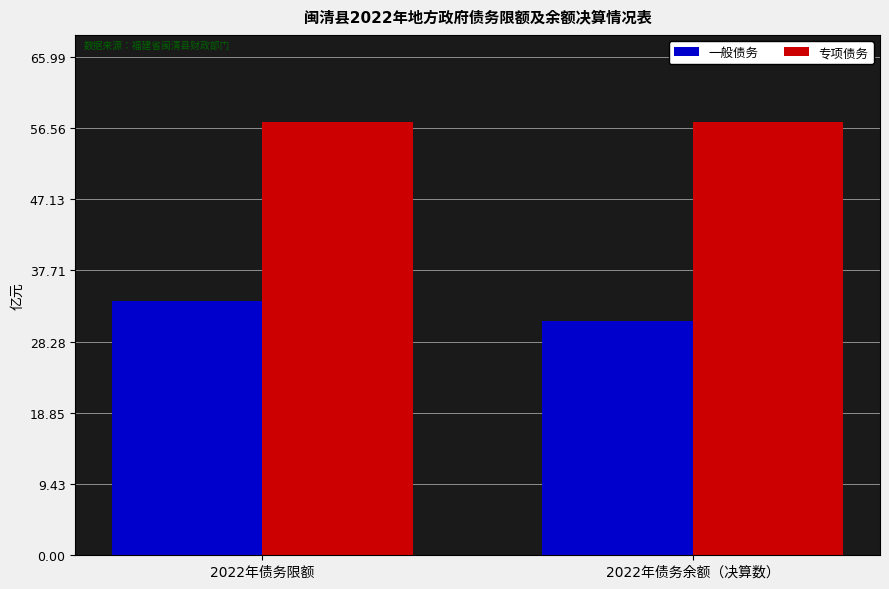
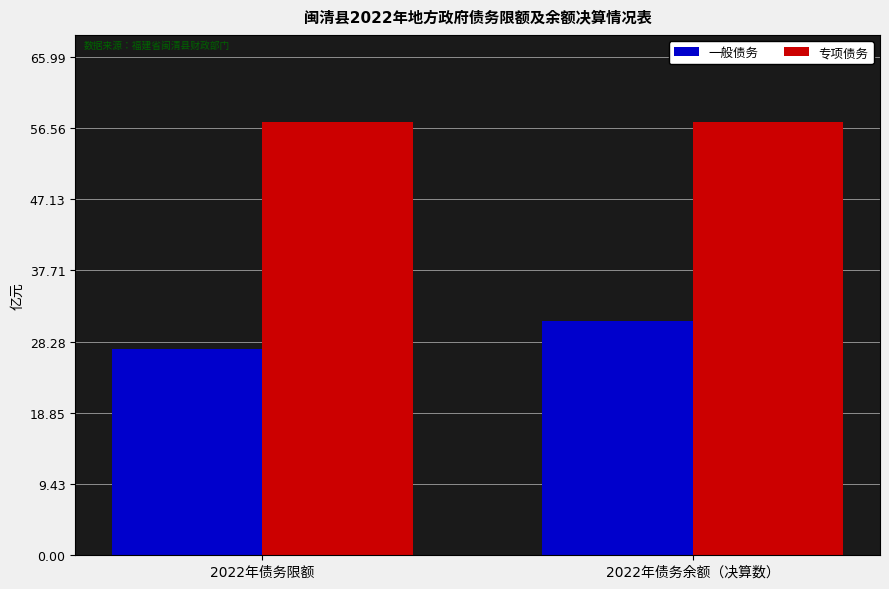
一般债务, 2022年债务限额: 34 -> 27
